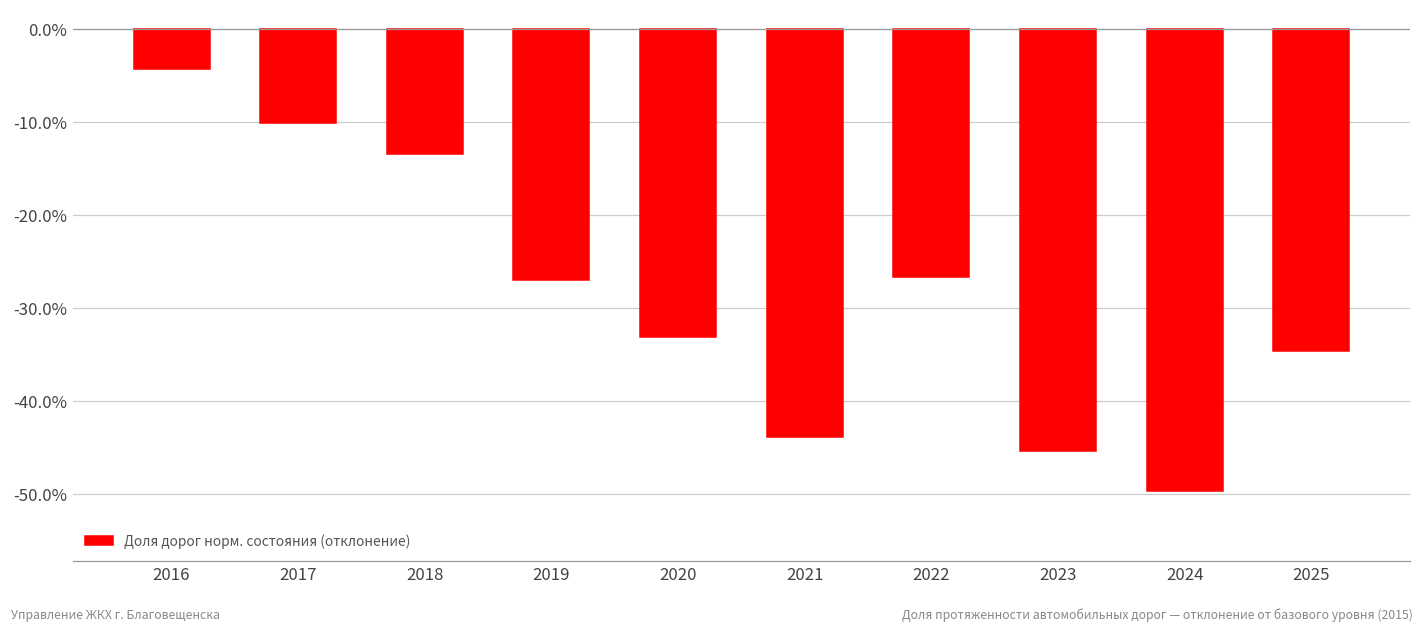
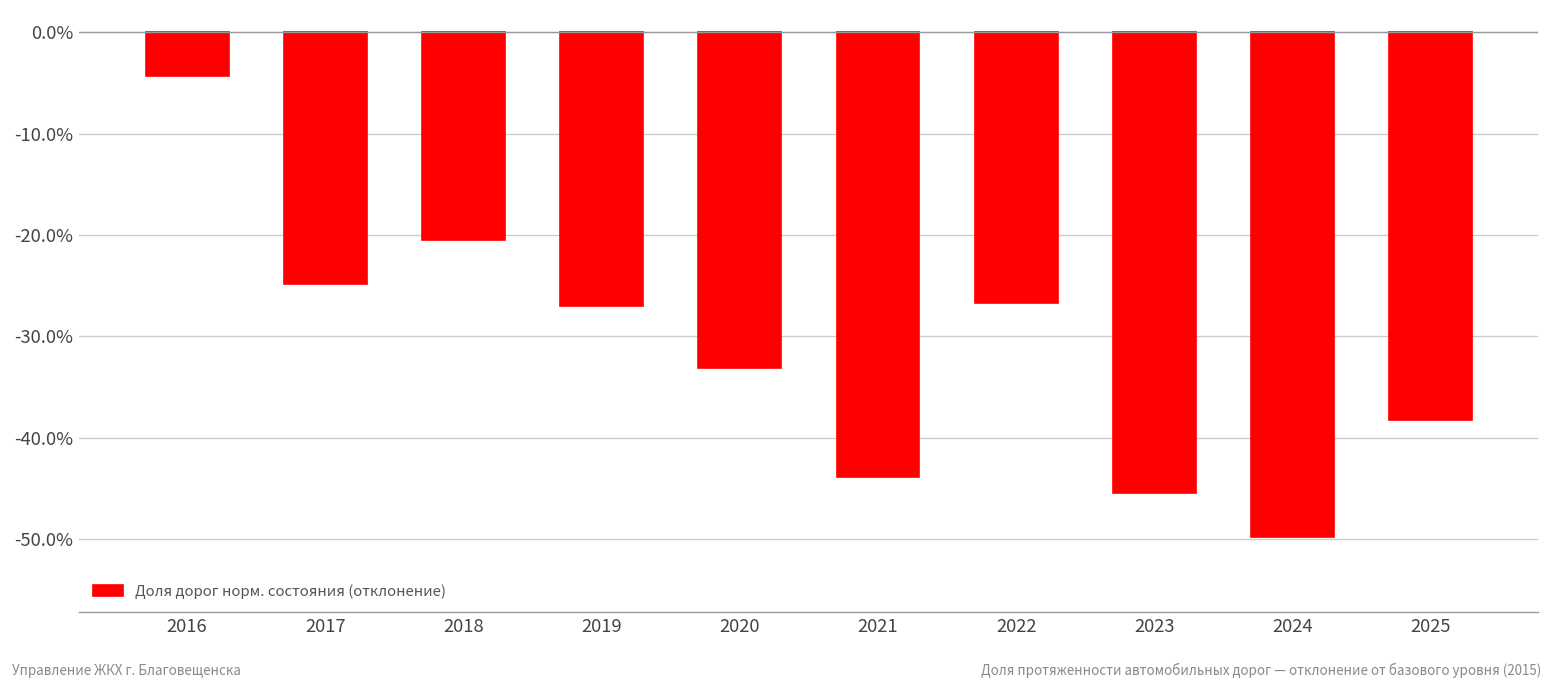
2017: -10% -> -25%
2018: -13% -> -21%
2025: -35% -> -38%
